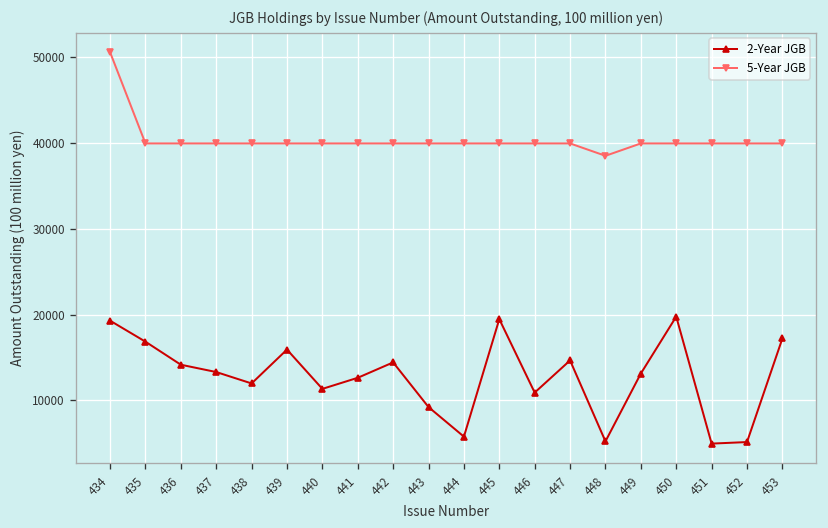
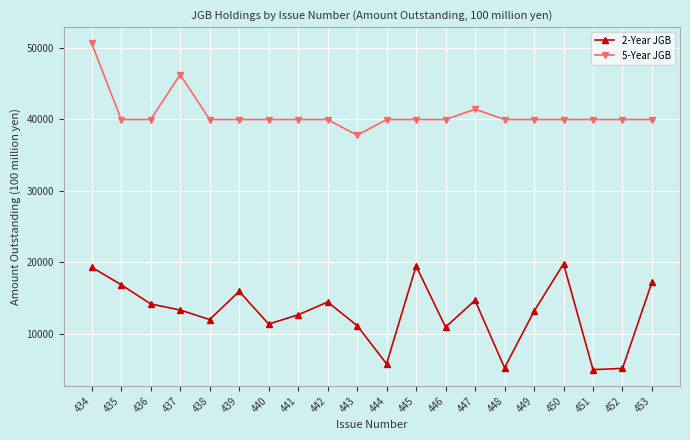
5-Year JGB, 437: 40000 -> 46000
2-Year JGB, 443: 9000 -> 11000
5-Year JGB, 443: 40000 -> 38000
5-Year JGB, 447: 40000 -> 41000
5-Year JGB, 448: 39000 -> 40000
